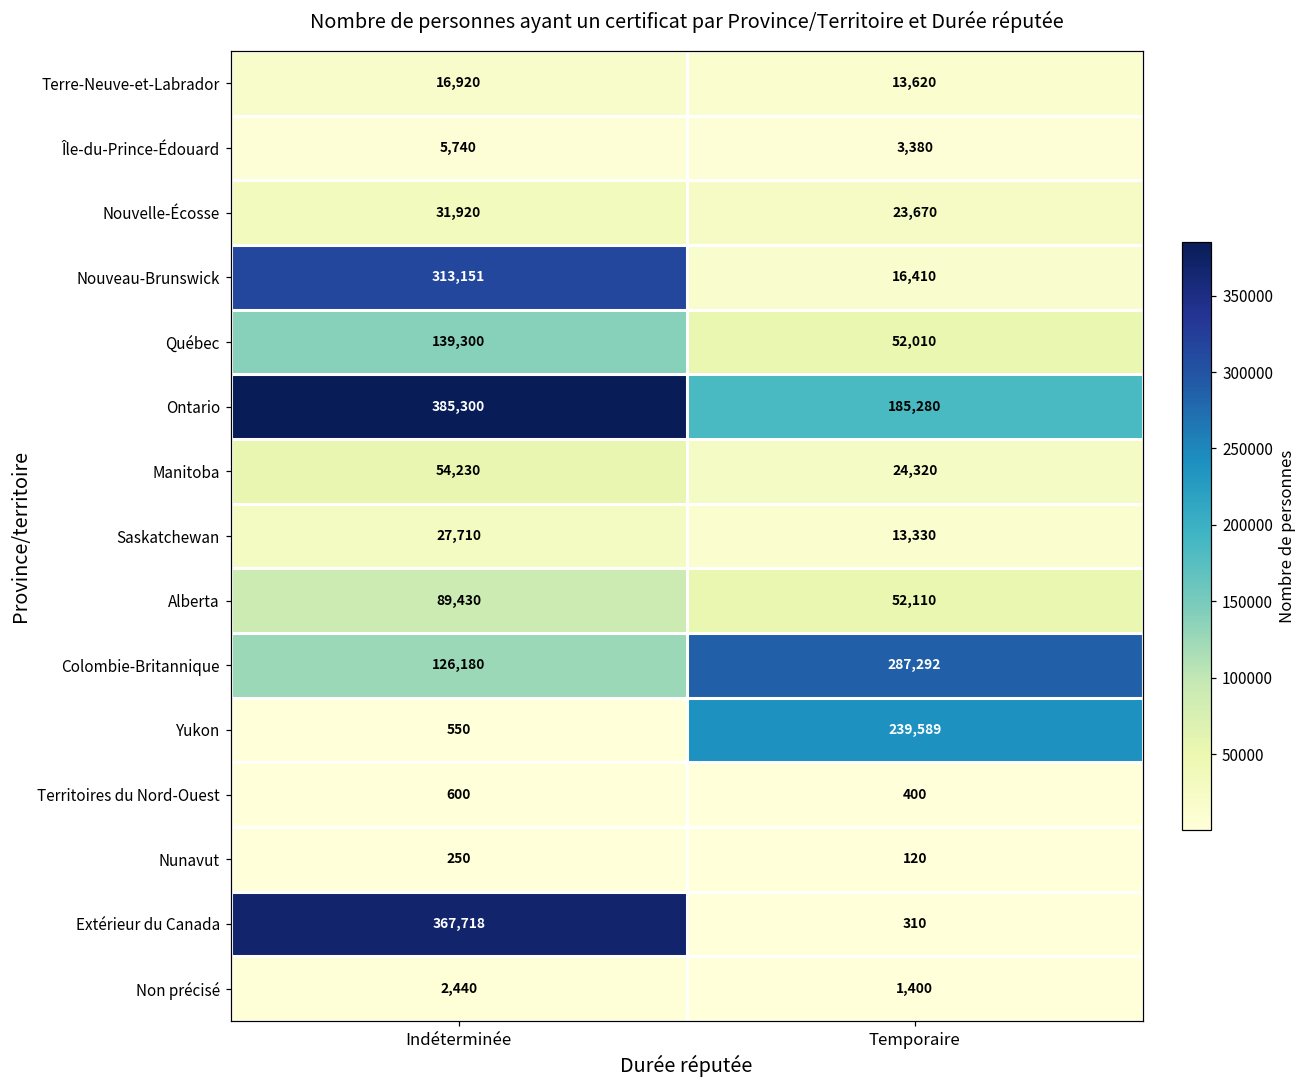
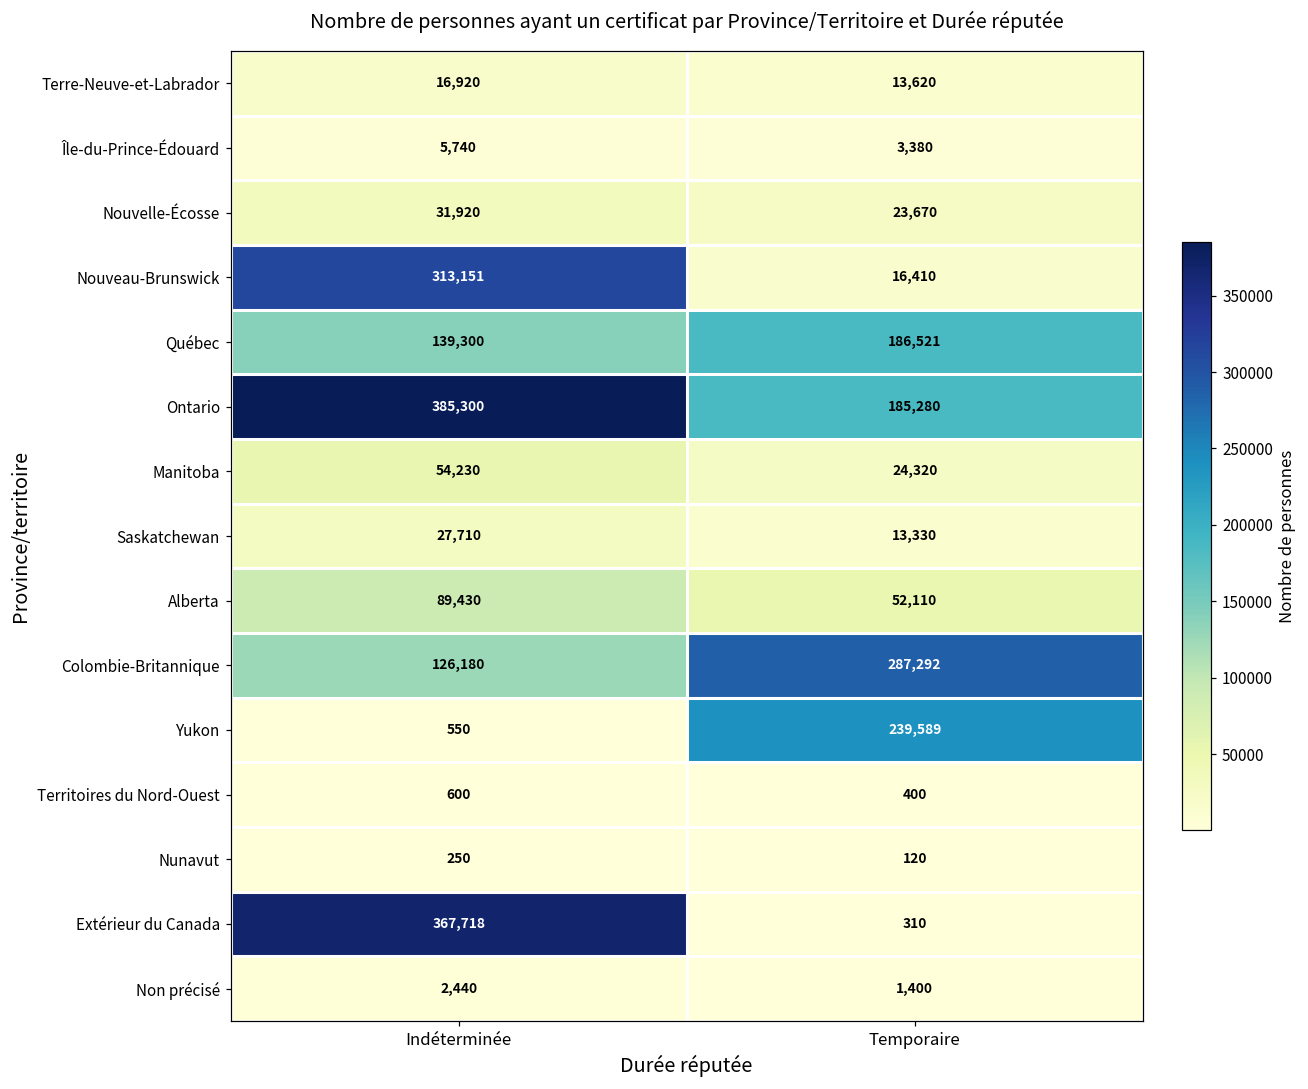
Québec, Temporaire: 52,010 -> 186,521
